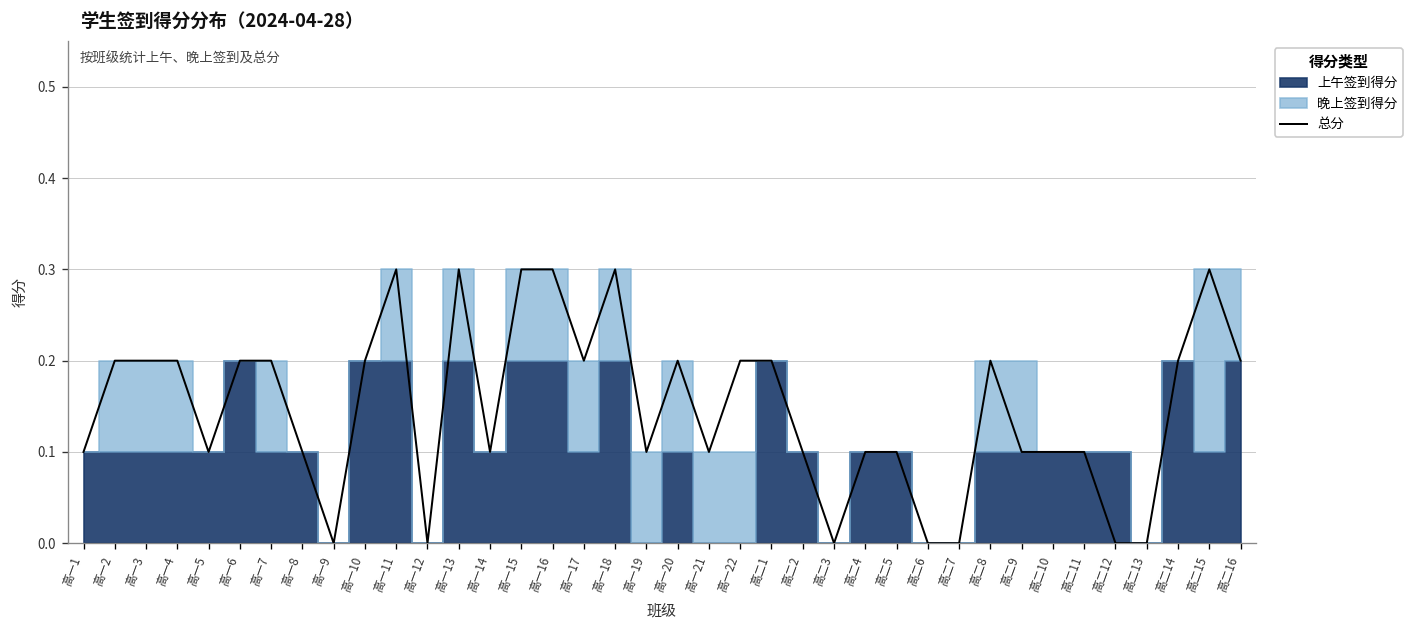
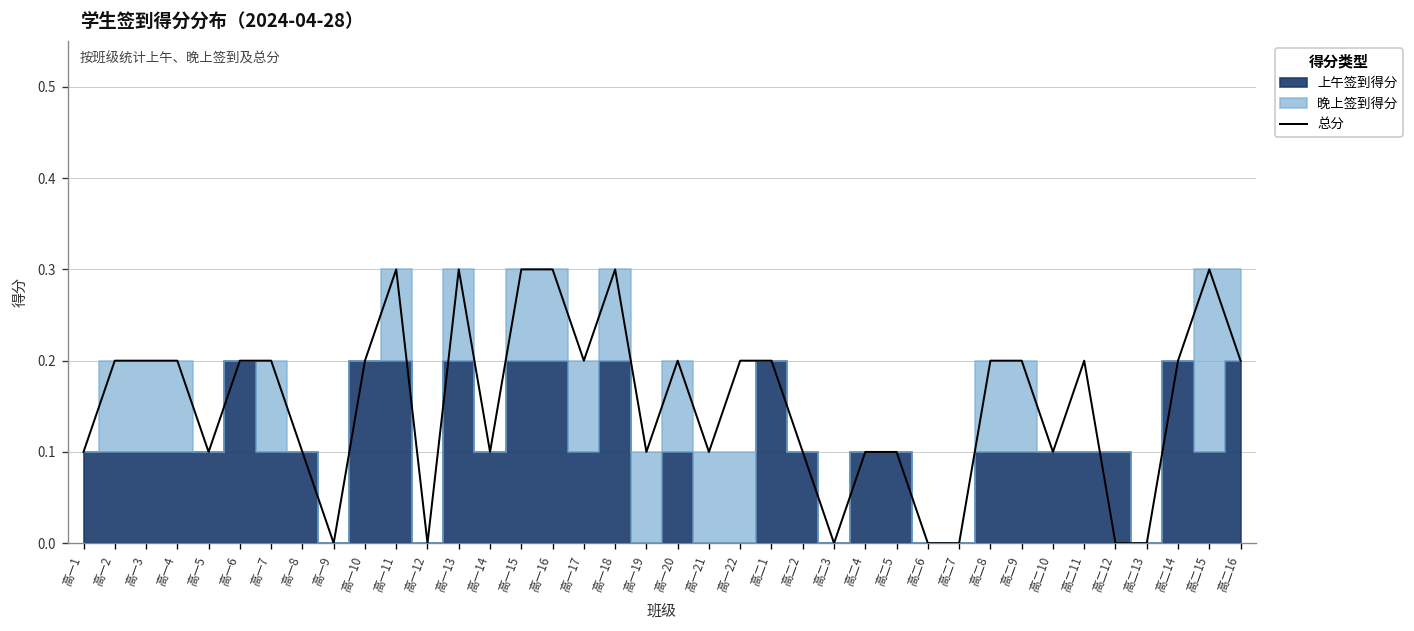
总分, 高二9: 0.1 -> 0.2
总分, 高二11: 0.1 -> 0.2
